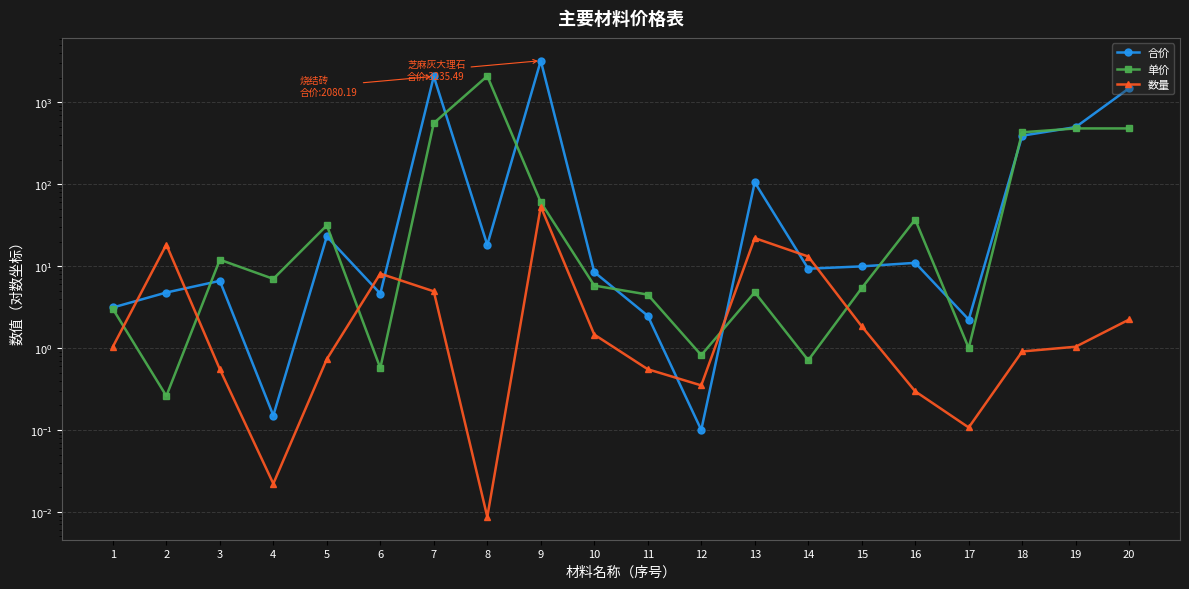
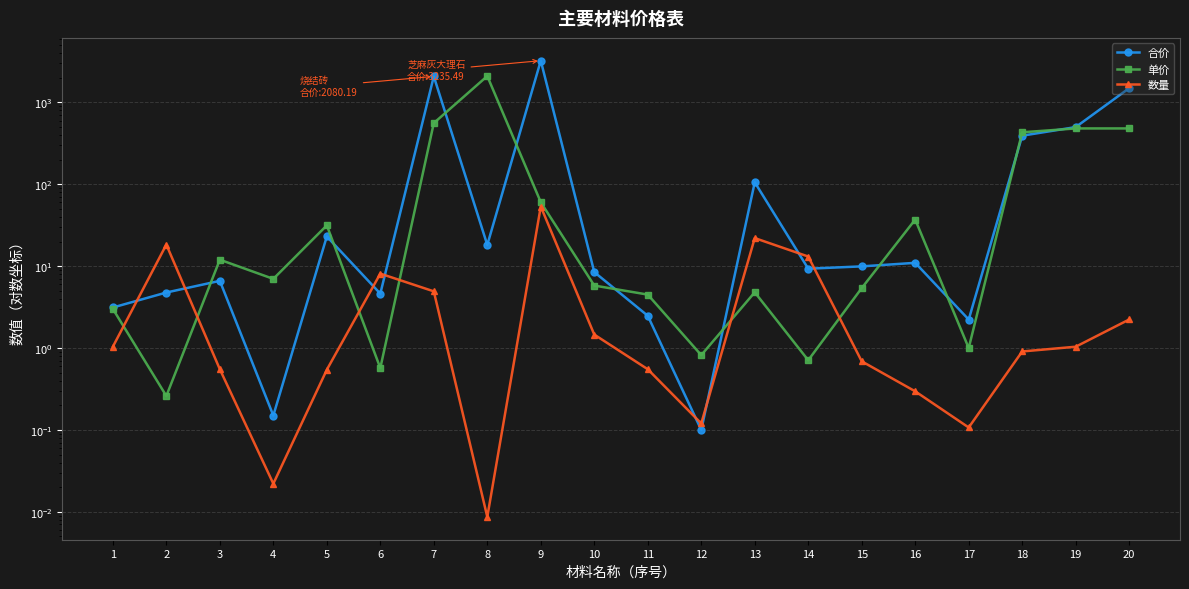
数量, 5: 0.7 -> 0.5
数量, 12: 0.35 -> 0.12
数量, 15: 1.8 -> 0.7
